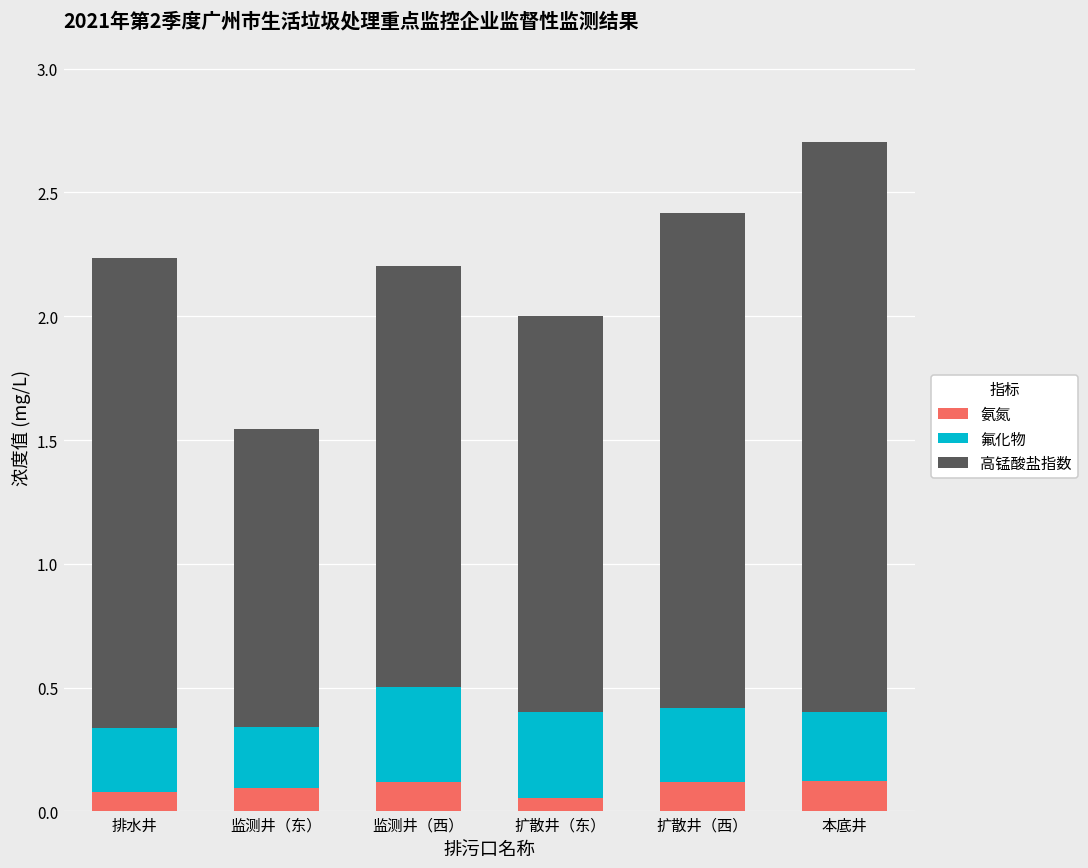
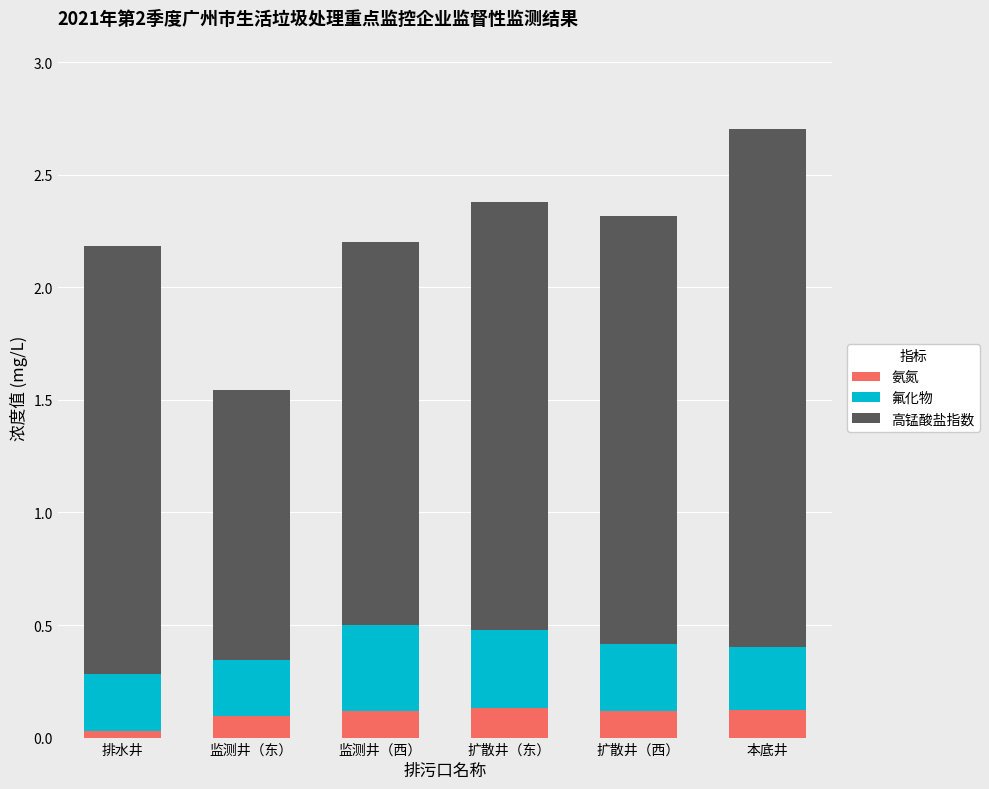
氨氮, 排水井: 0.08 -> 0.03
氨氮, 扩散井（东）: 0.05 -> 0.13
高锰酸盐指数, 扩散井（东）: 1.6 -> 1.9
高锰酸盐指数, 扩散井（西）: 2.0 -> 1.9
